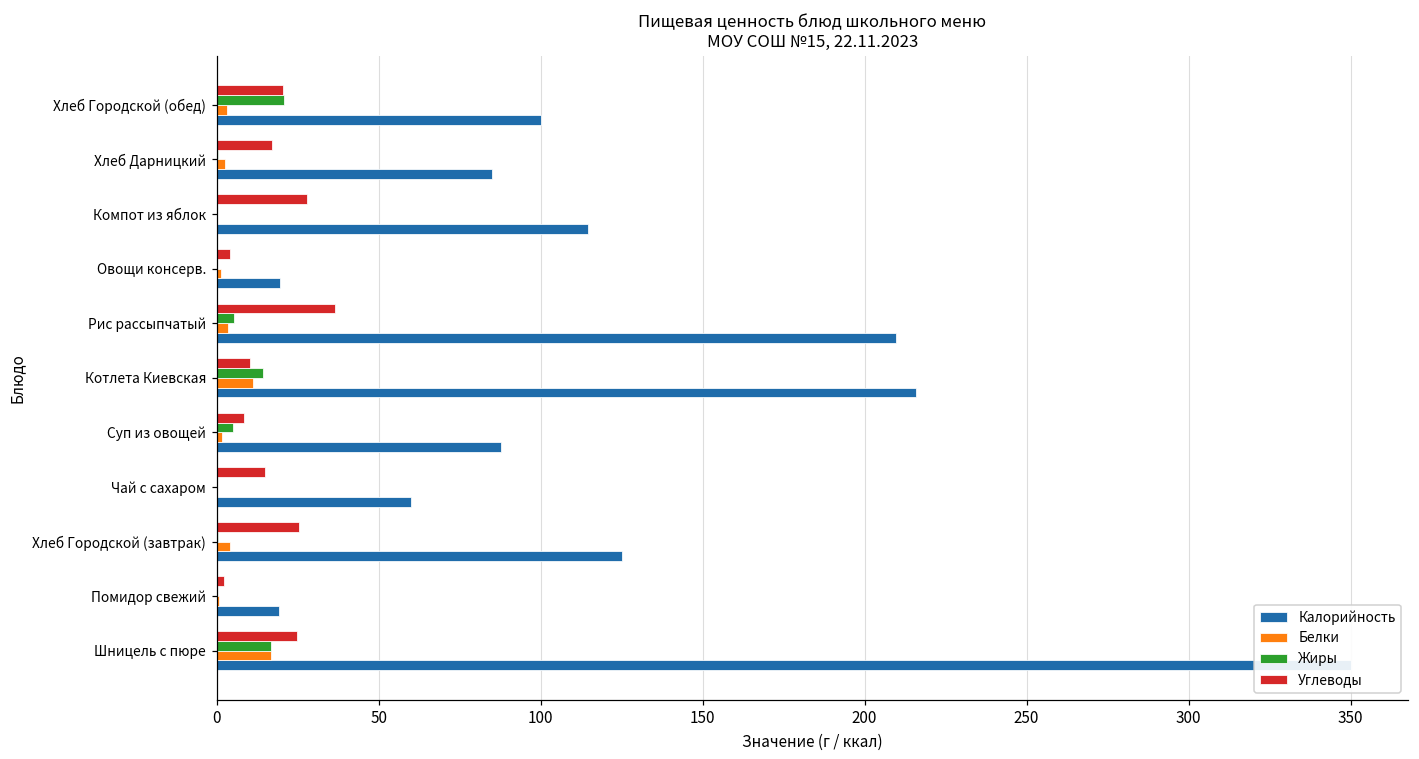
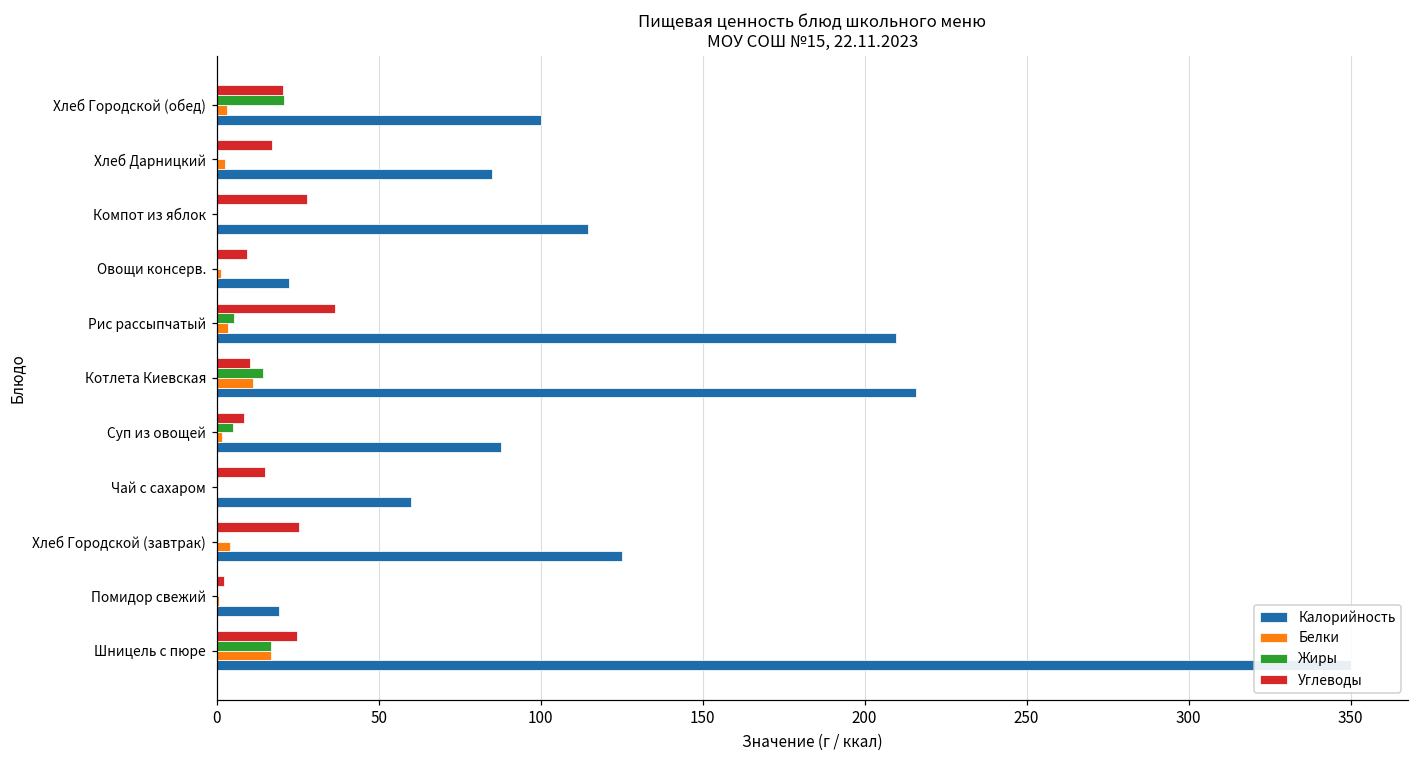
Углеводы, Овощи консерв.: 4 -> 9
Калорийность, Овощи консерв.: 20 -> 23
